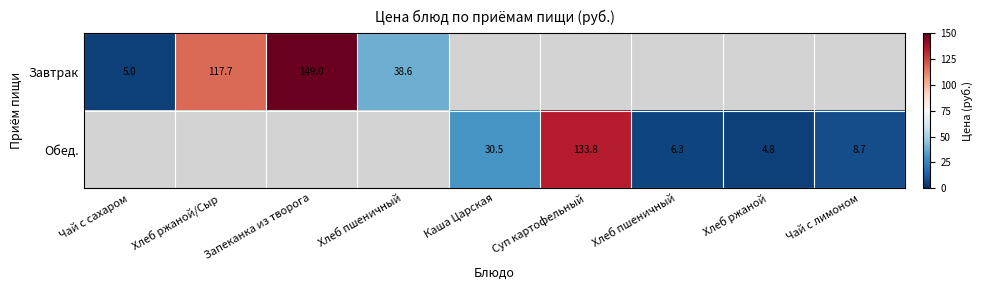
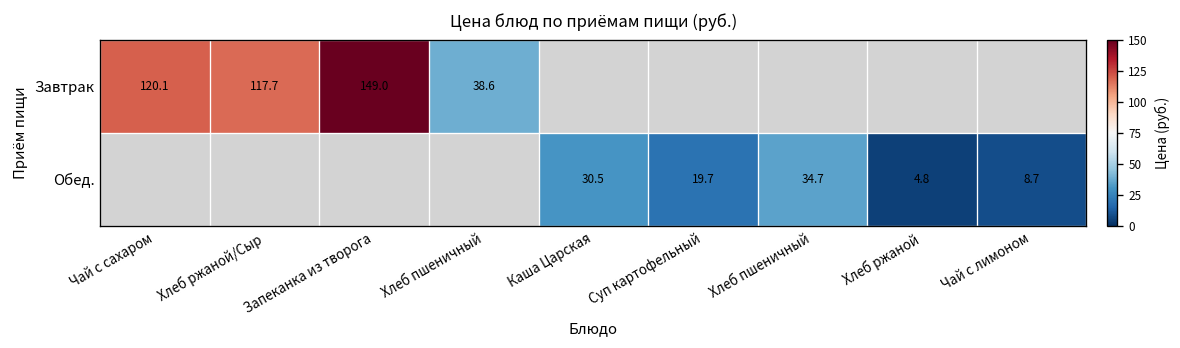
Завтрак, Чай с сахаром: 5.0 -> 120.1
Обед., Суп картофельный: 133.8 -> 19.7
Обед., Хлеб пшеничный: 6.3 -> 34.7
